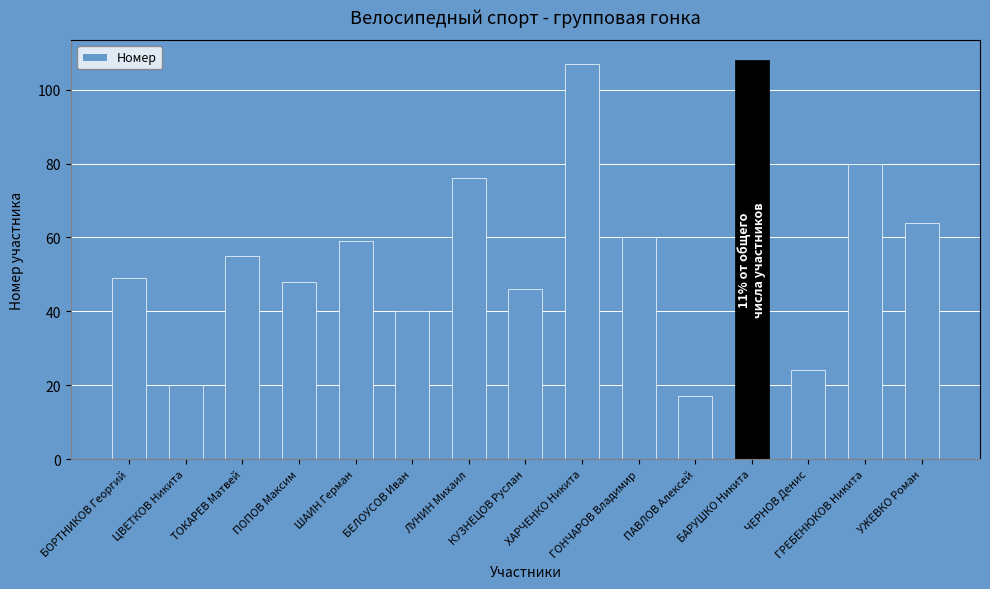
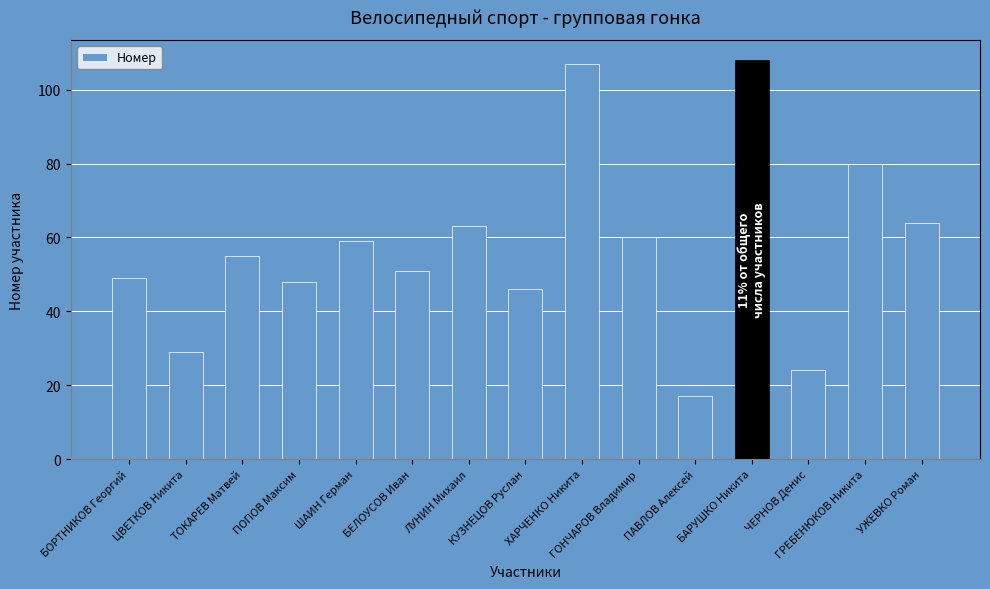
ЦВЕТКОВ Никита: 20 -> 29
БЕЛОУСОВ Иван: 40 -> 51
ЛУНИН Михаил: 76 -> 63
